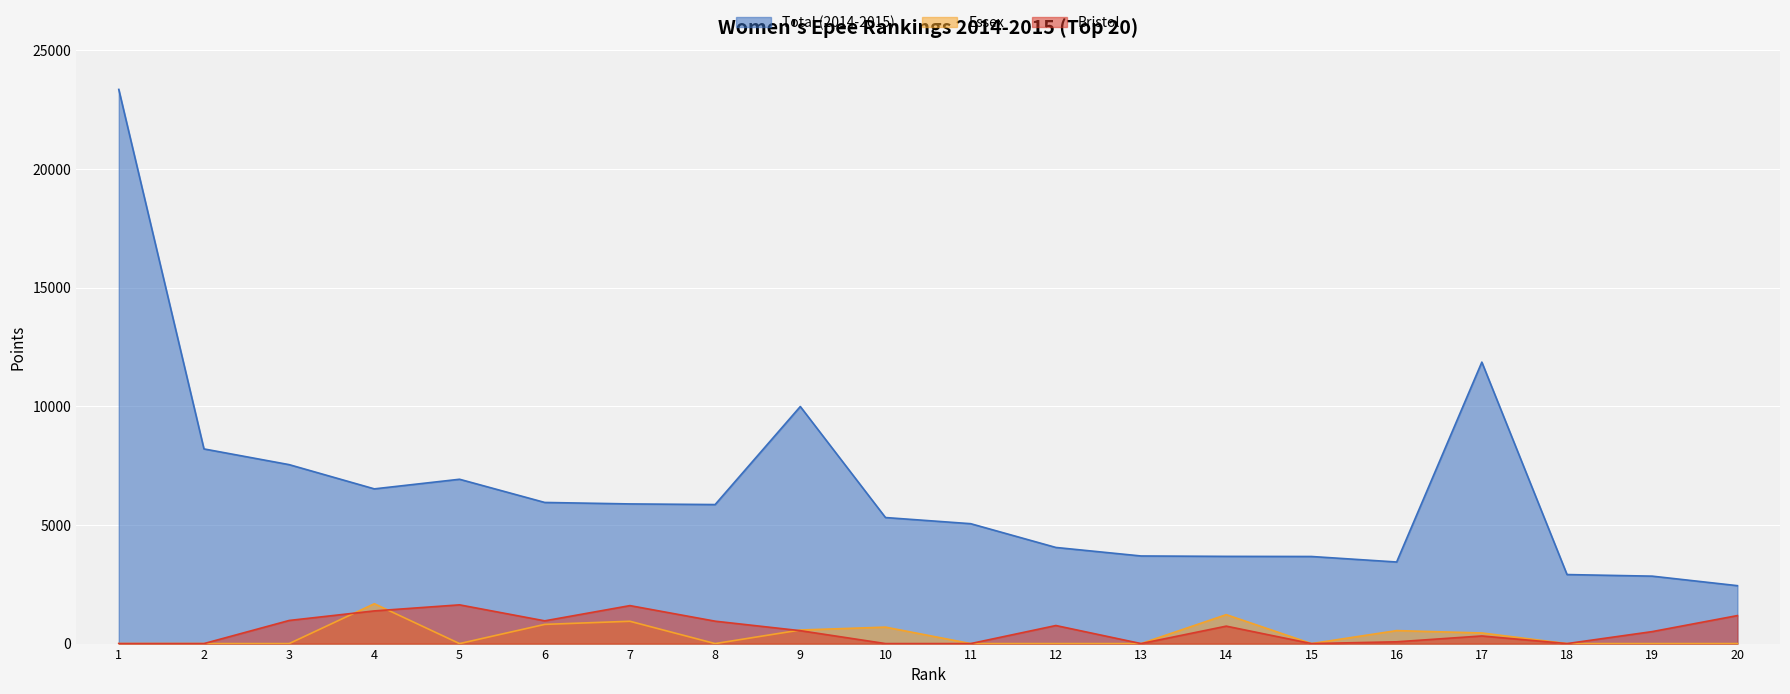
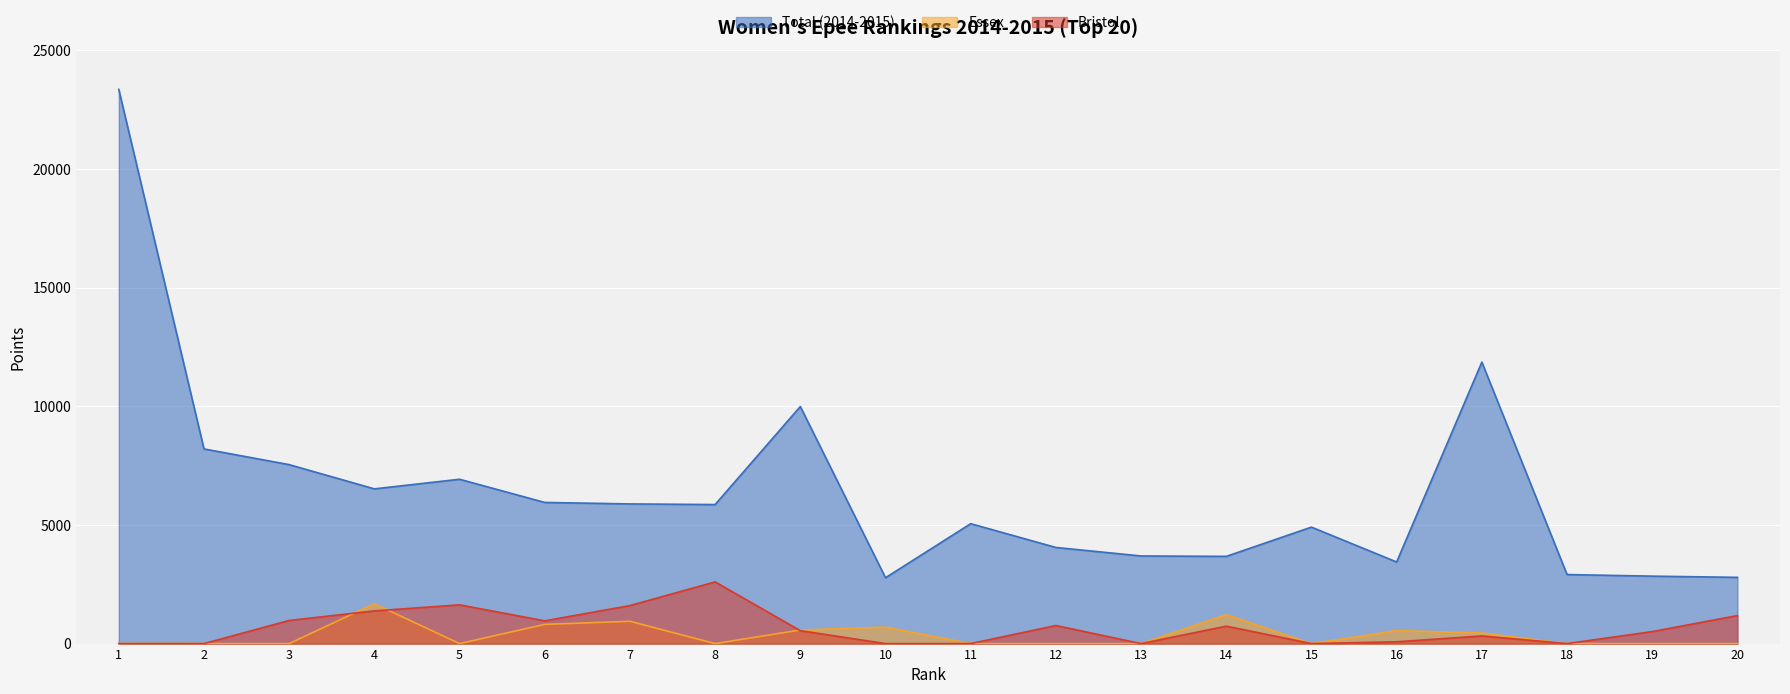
Bristol, 8: 900 -> 2600
Total (2014-2015), 10: 5300 -> 2800
Total (2014-2015), 15: 3700 -> 4900
Total (2014-2015), 20: 2400 -> 2800
